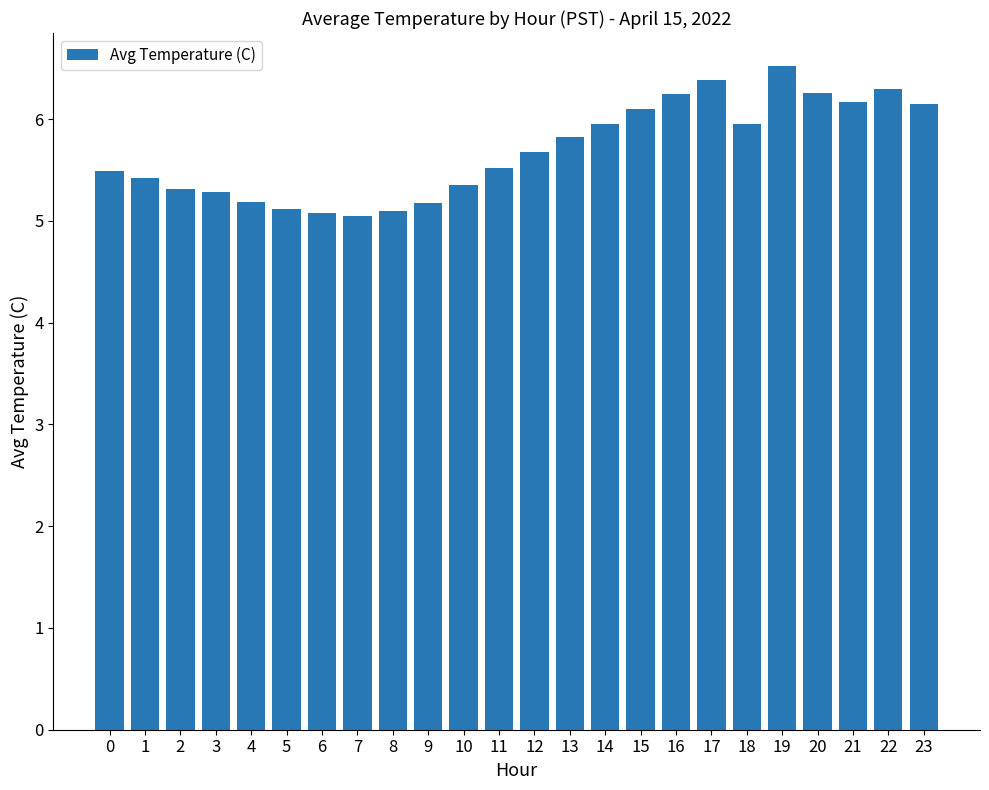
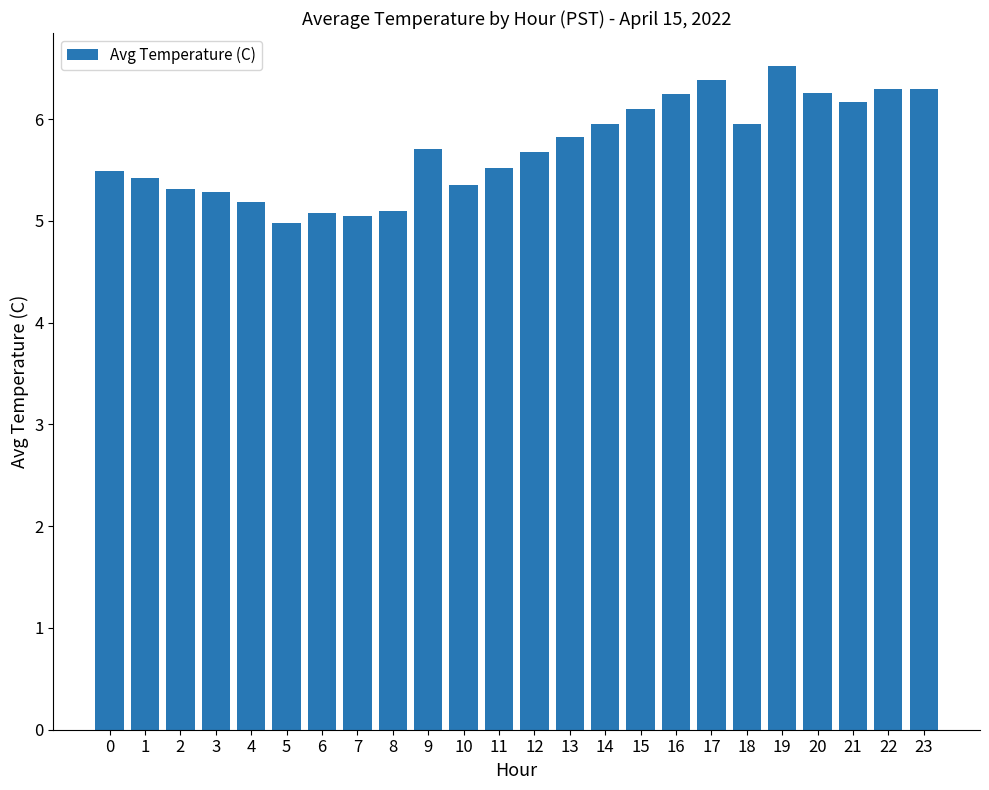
5: 5.12 -> 4.98
9: 5.18 -> 5.71
23: 6.15 -> 6.30
